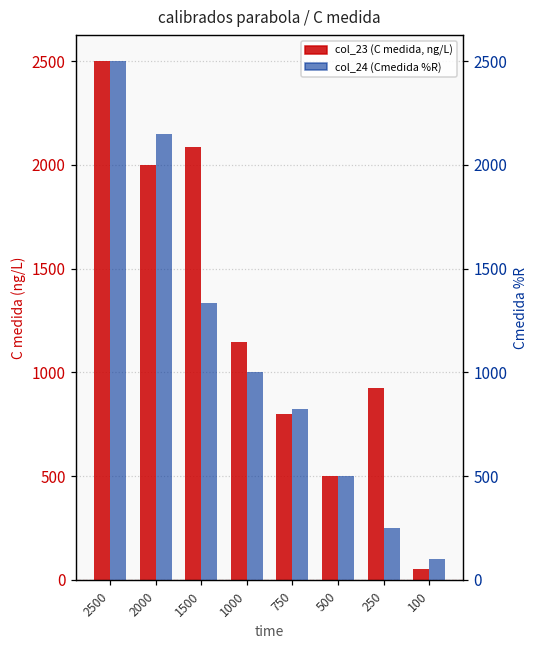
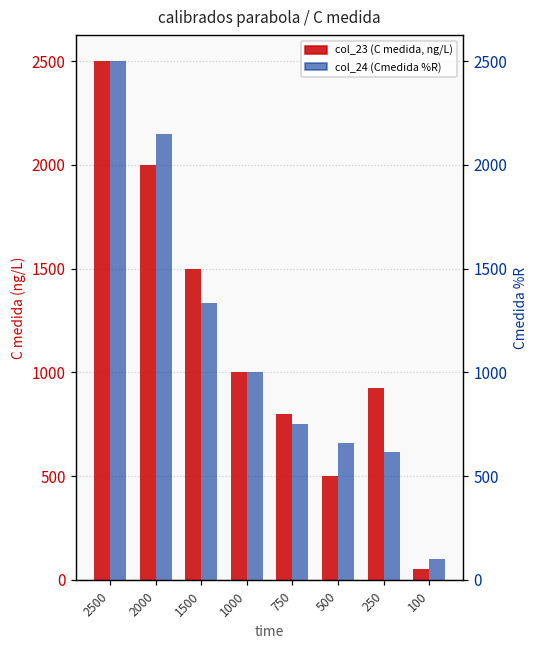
col_23 (C medida, ng/L), 1500: 2090 -> 1500
col_23 (C medida, ng/L), 1000: 1150 -> 1000
col_24 (Cmedida %R), 750: 830 -> 750
col_24 (Cmedida %R), 500: 500 -> 660
col_24 (Cmedida %R), 250: 250 -> 620
